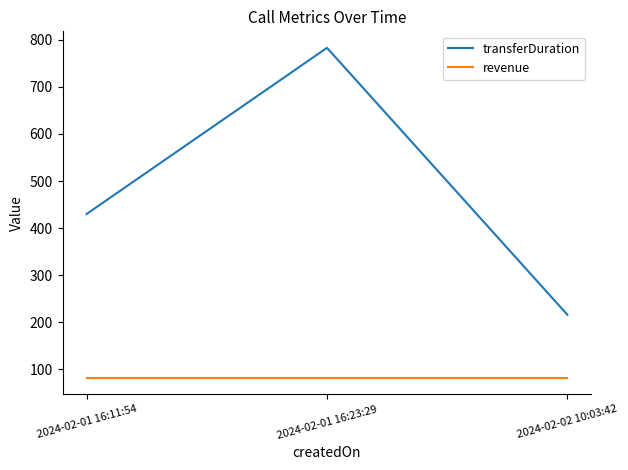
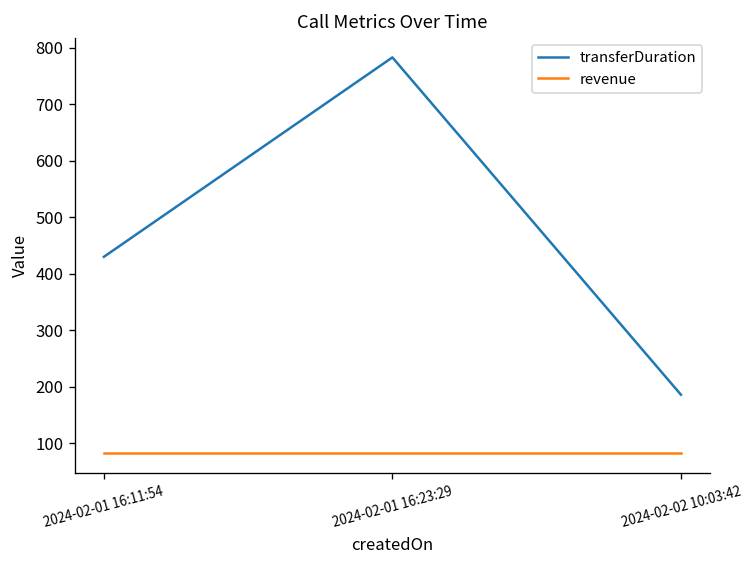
transferDuration, 2024-02-02 10:03:42: 220 -> 190
